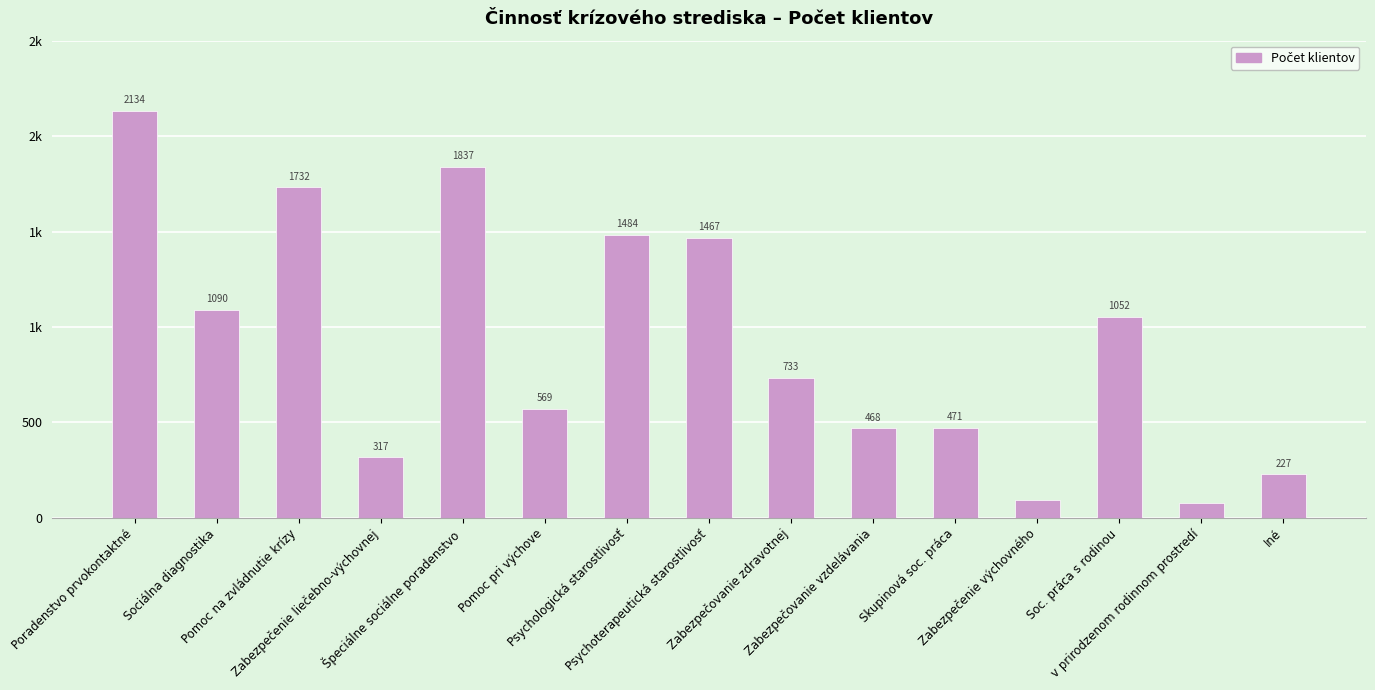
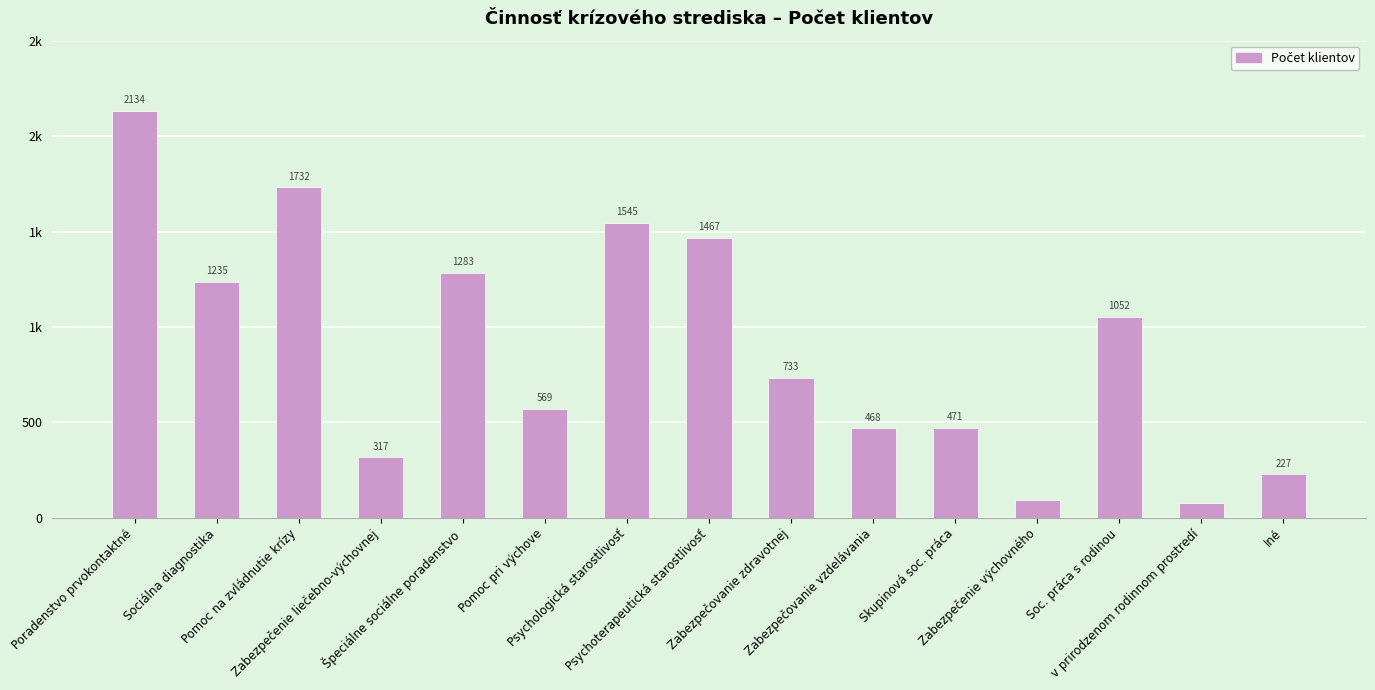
Sociálna diagnostika: 1090 -> 1235
Špeciálne sociálne poradenstvo: 1837 -> 1283
Psychologická starostlivosť: 1484 -> 1545
